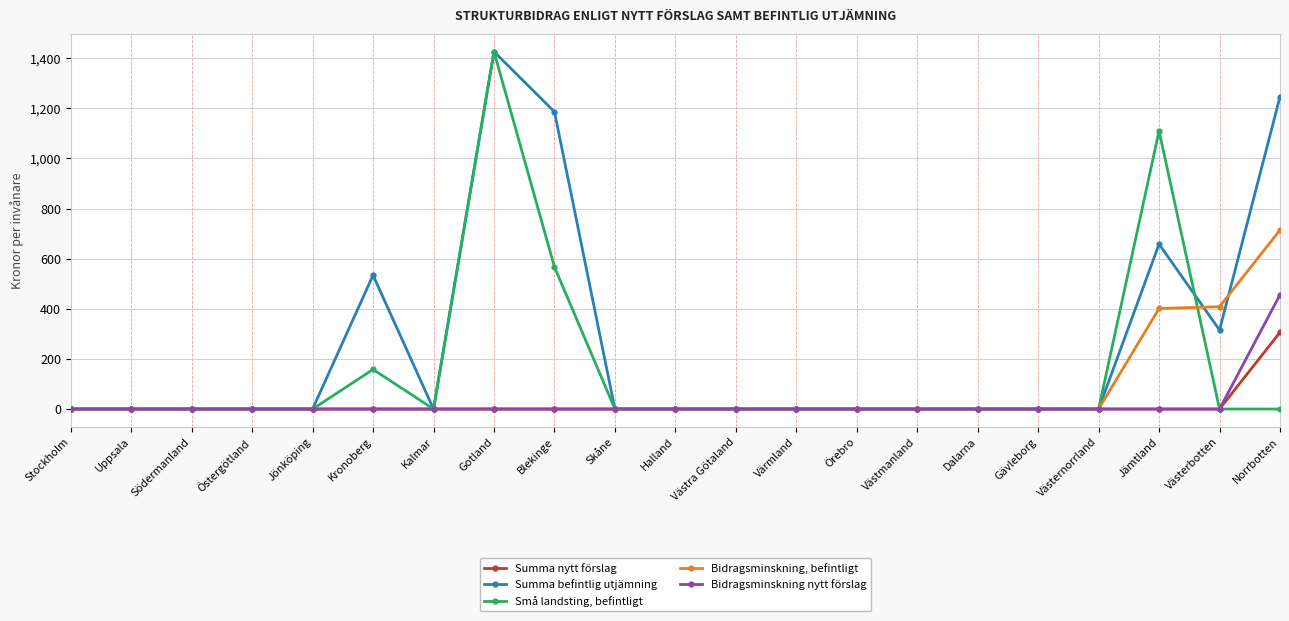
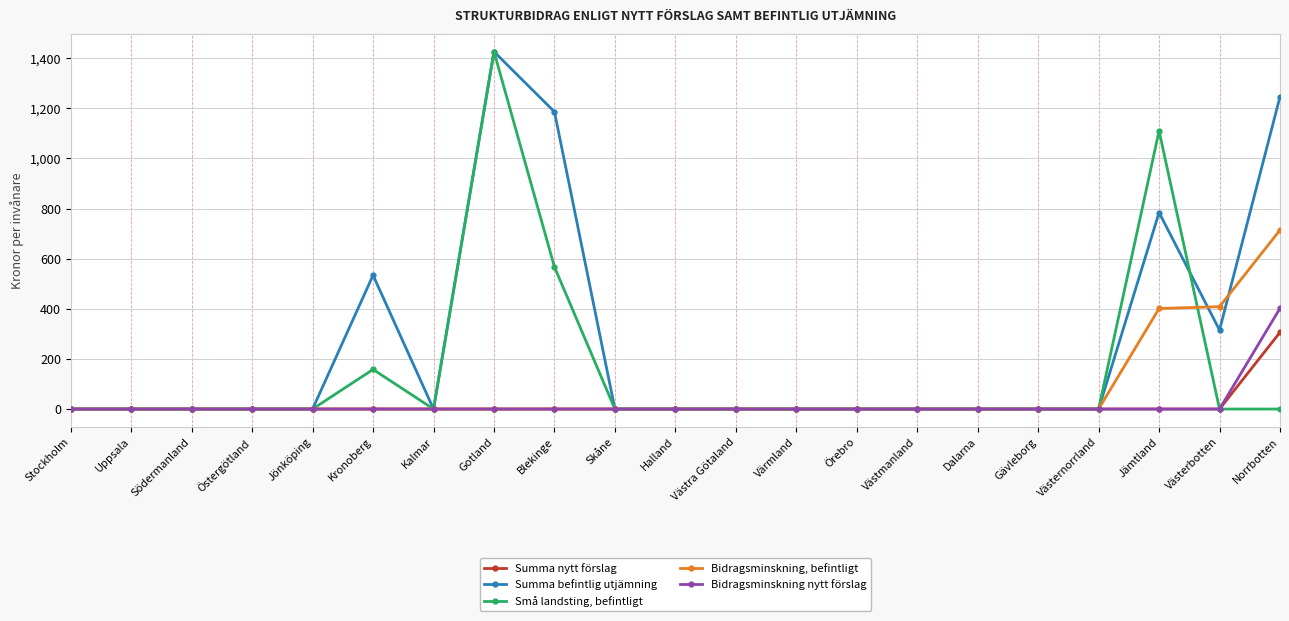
Summa befintlig utjämning, Jämtland: 660 -> 780
Bidragsminskning nytt förslag, Norrbotten: 460 -> 400
